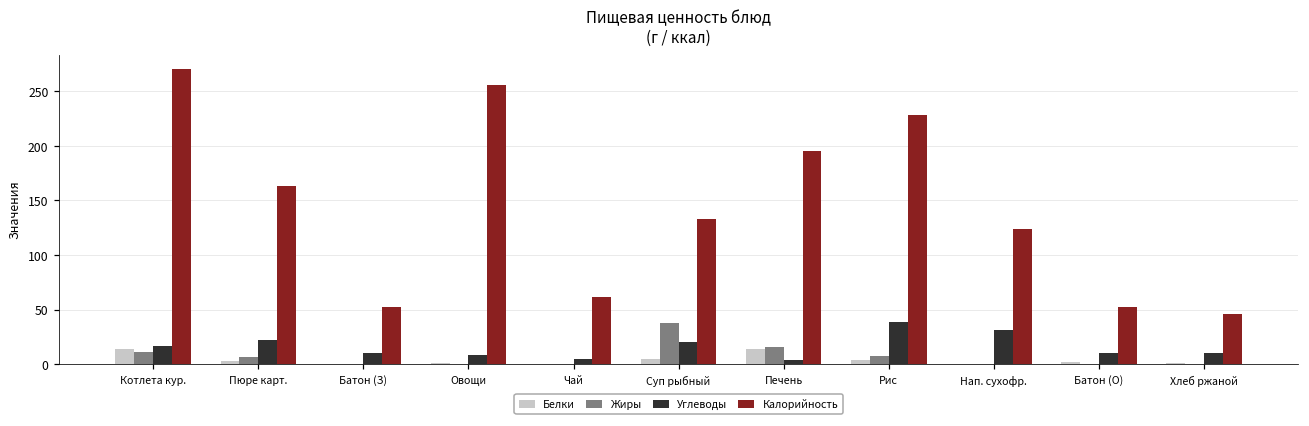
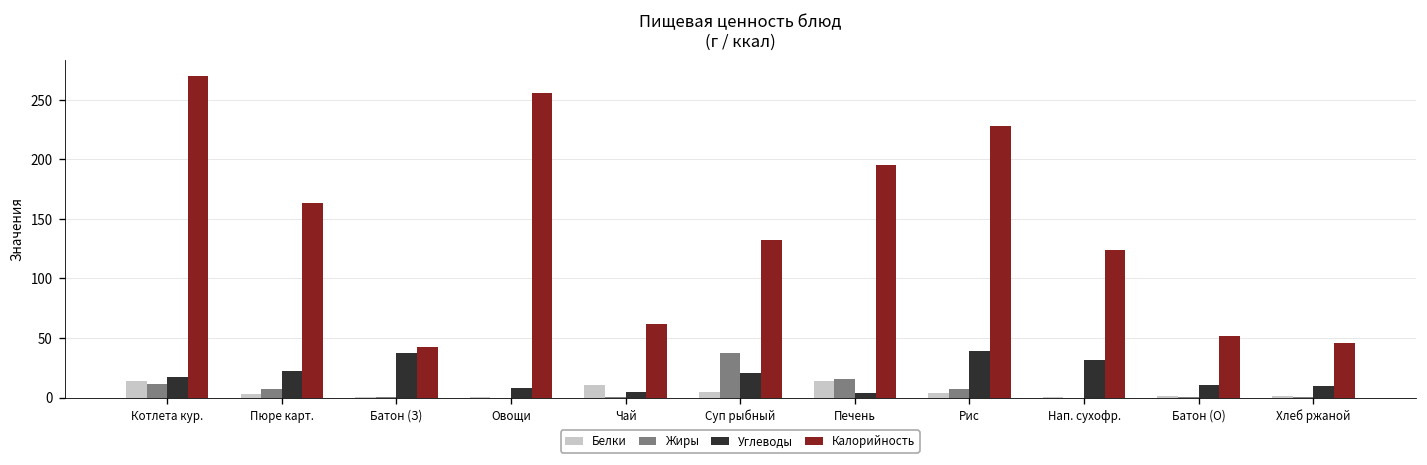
Углеводы, Батон (З): 10 -> 40
Калорийность, Батон (З): 50 -> 40
Белки, Чай: 0 -> 10
